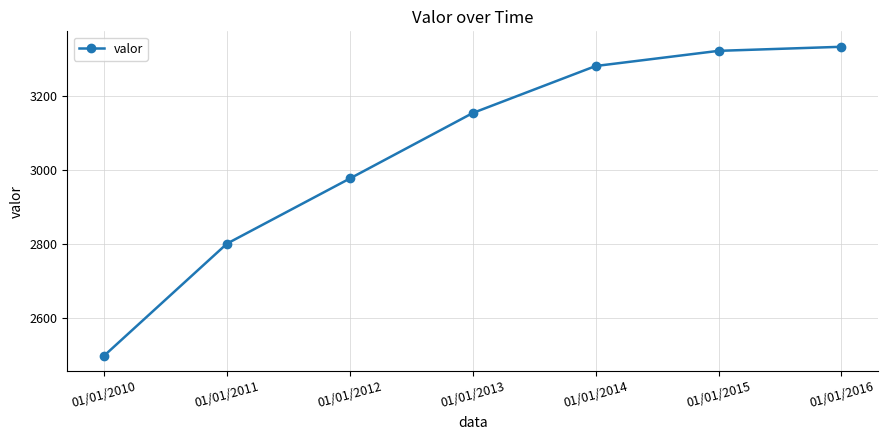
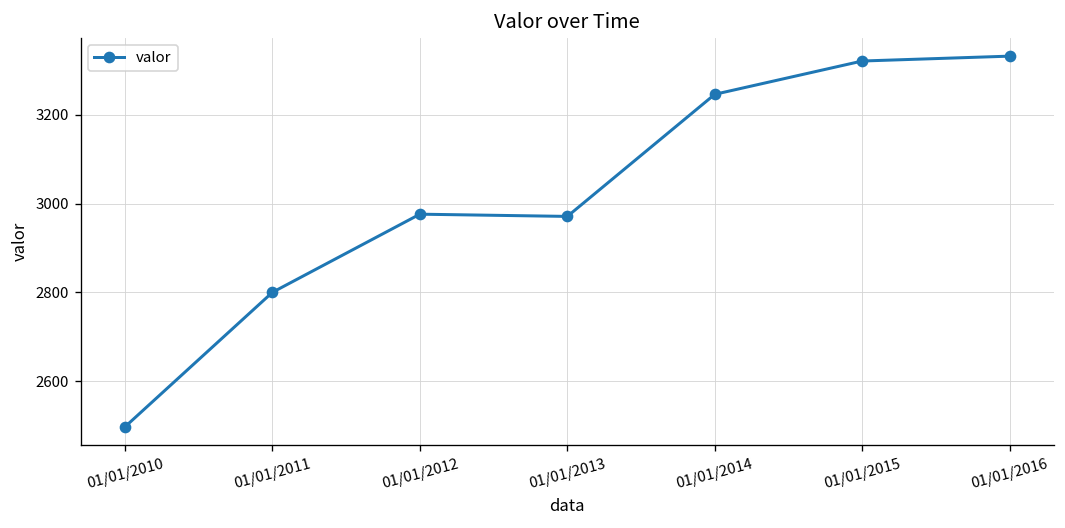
01/01/2013: 3150 -> 2970
01/01/2014: 3280 -> 3250
